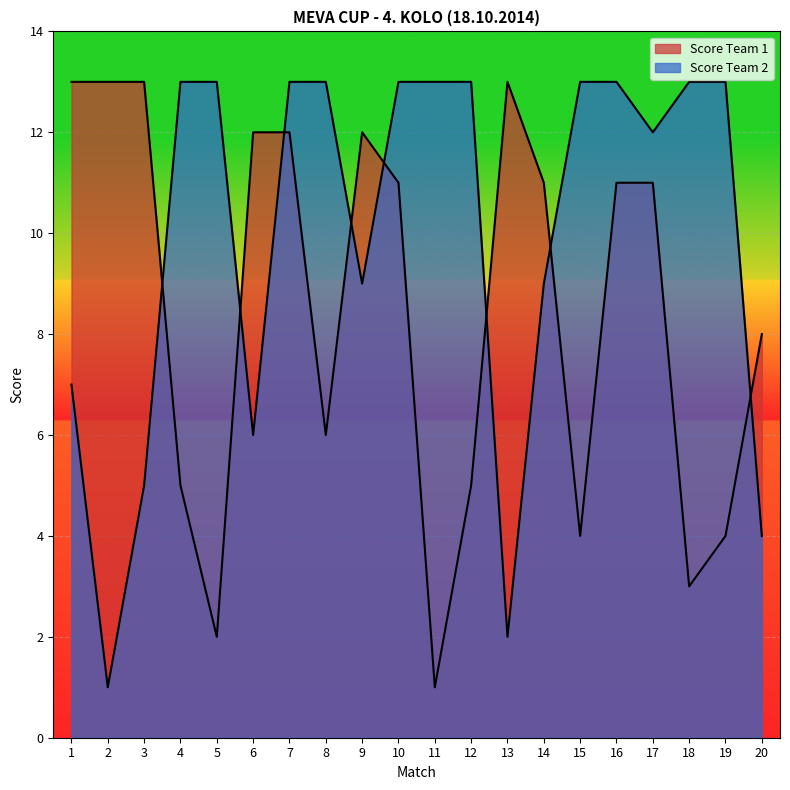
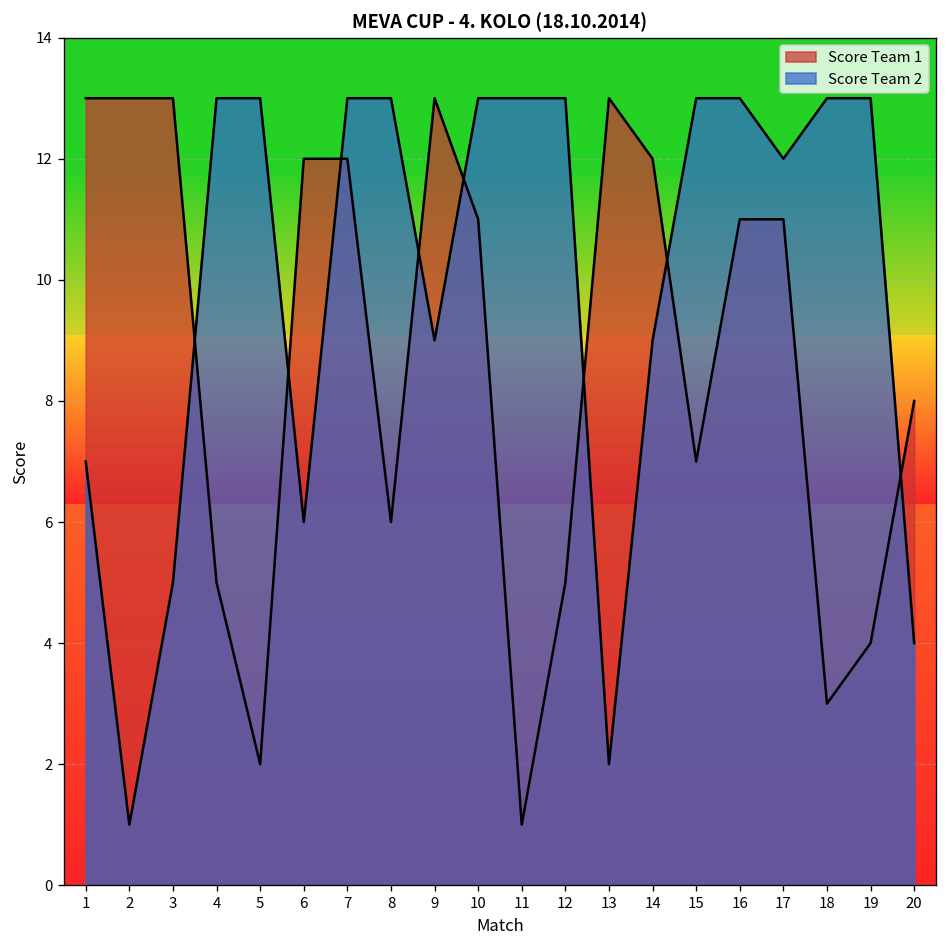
Score Team 1, 9: 12 -> 13
Score Team 1, 14: 11 -> 12
Score Team 1, 15: 4 -> 7
